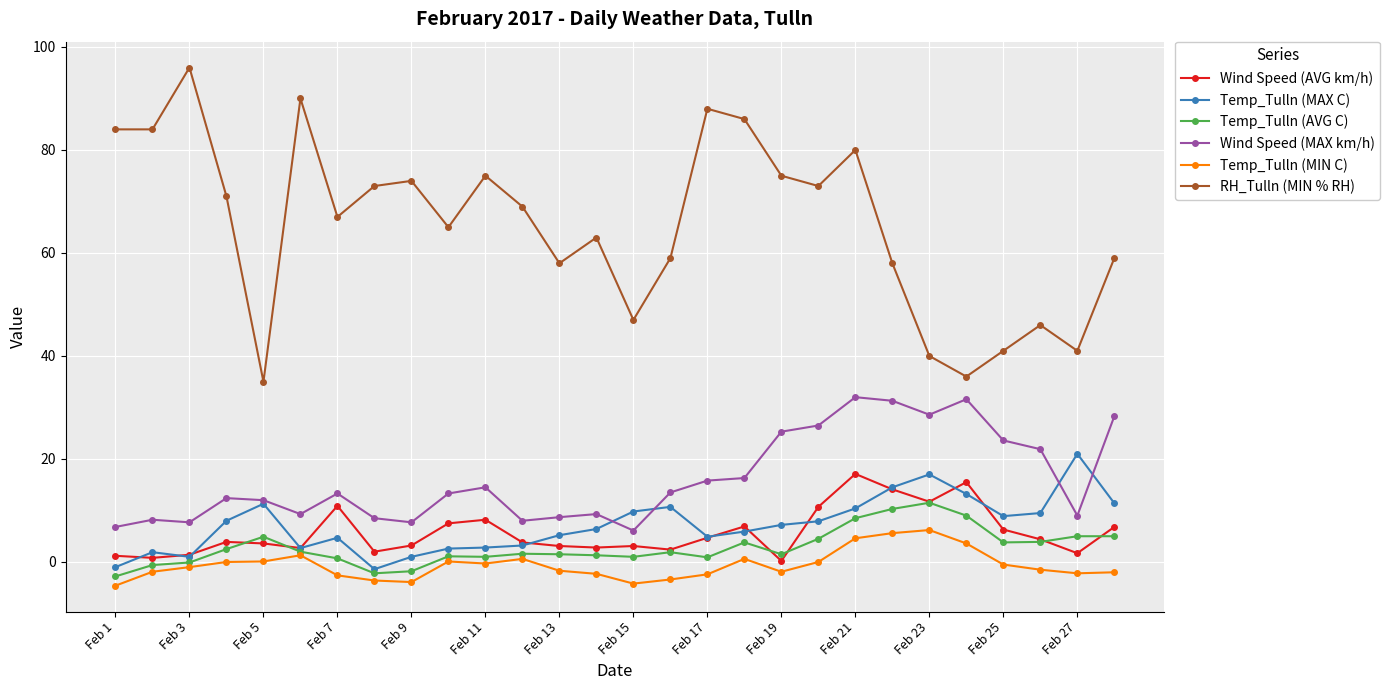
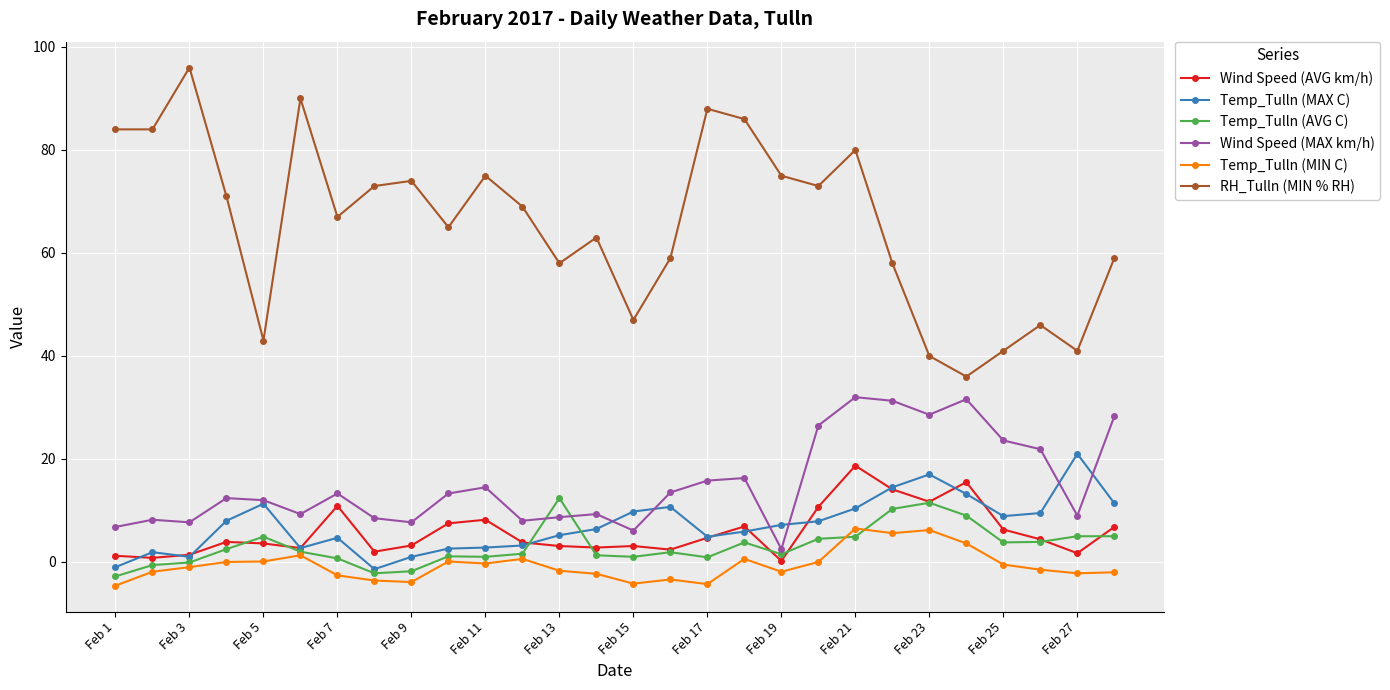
RH_Tulln (MIN % RH), Feb 5: 35 -> 43
Temp_Tulln (AVG C), Feb 13: 2 -> 12
Temp_Tulln (MIN C), Feb 17: -2 -> -4
Wind Speed (MAX km/h), Feb 19: 25 -> 3
Wind Speed (AVG km/h), Feb 21: 17 -> 19
Temp_Tulln (AVG C), Feb 21: 9 -> 5
Temp_Tulln (MIN C), Feb 21: 5 -> 7
